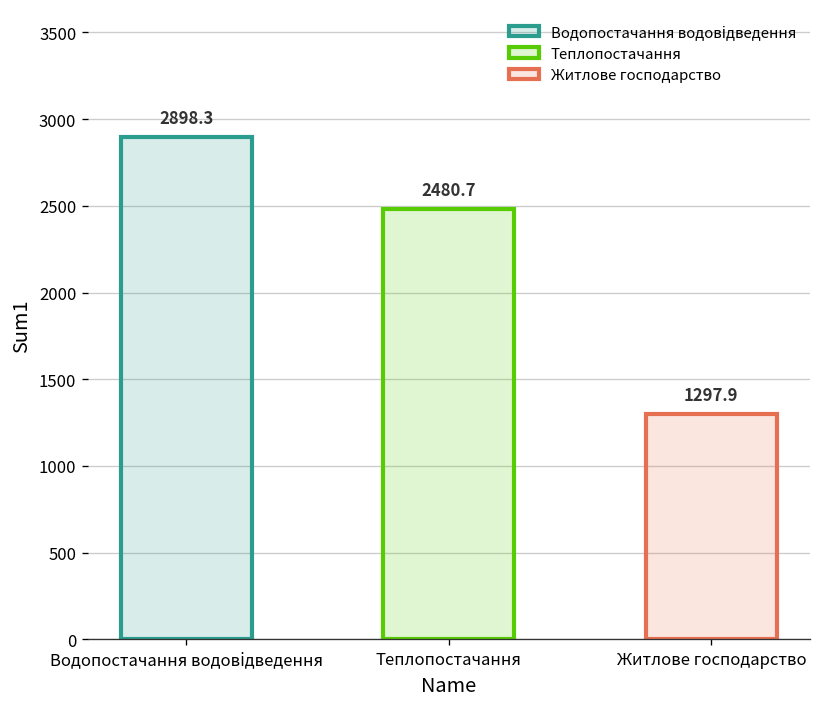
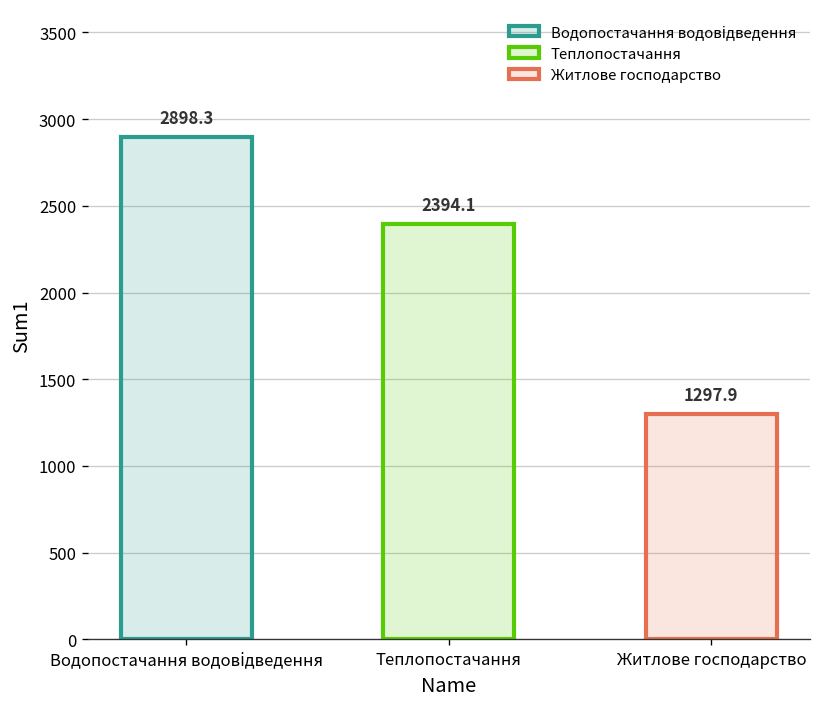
Теплопостачання: 2480.7 -> 2394.1
